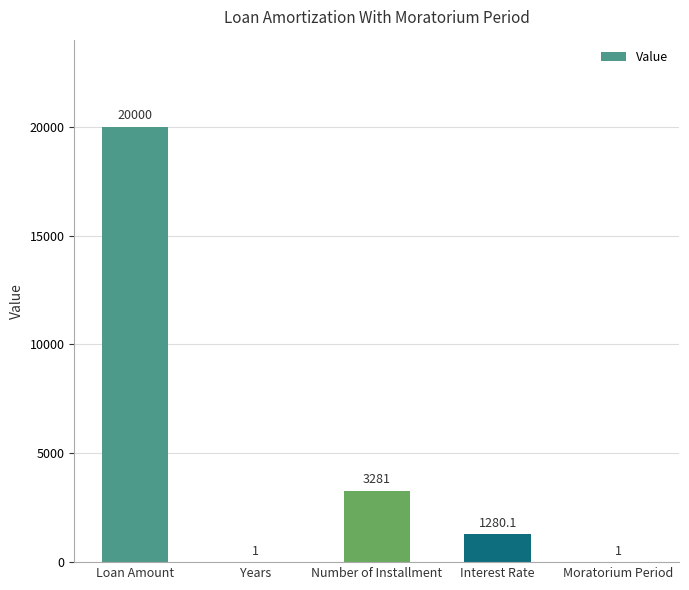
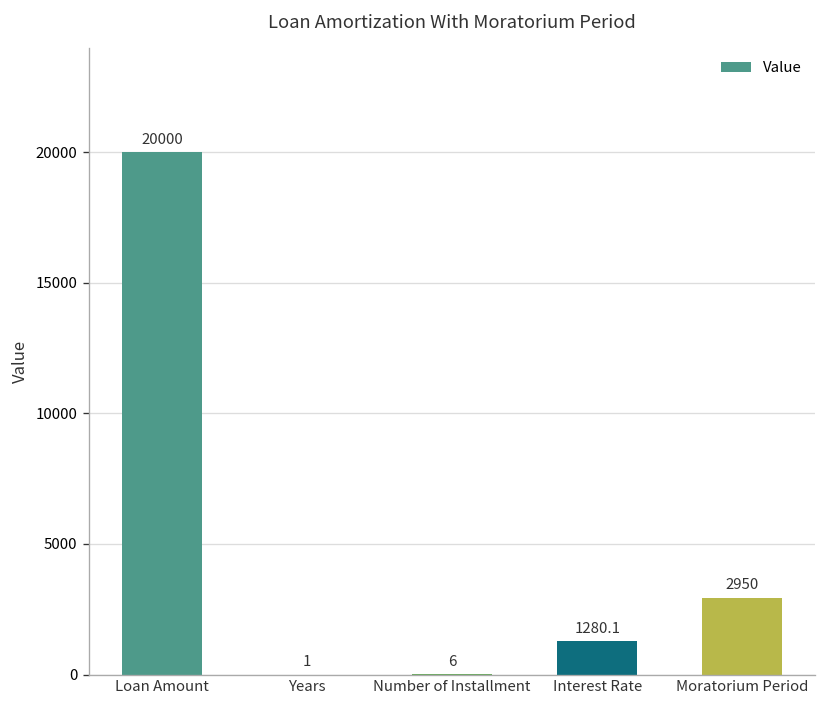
Number of Installment: 3281 -> 6
Moratorium Period: 1 -> 2950
